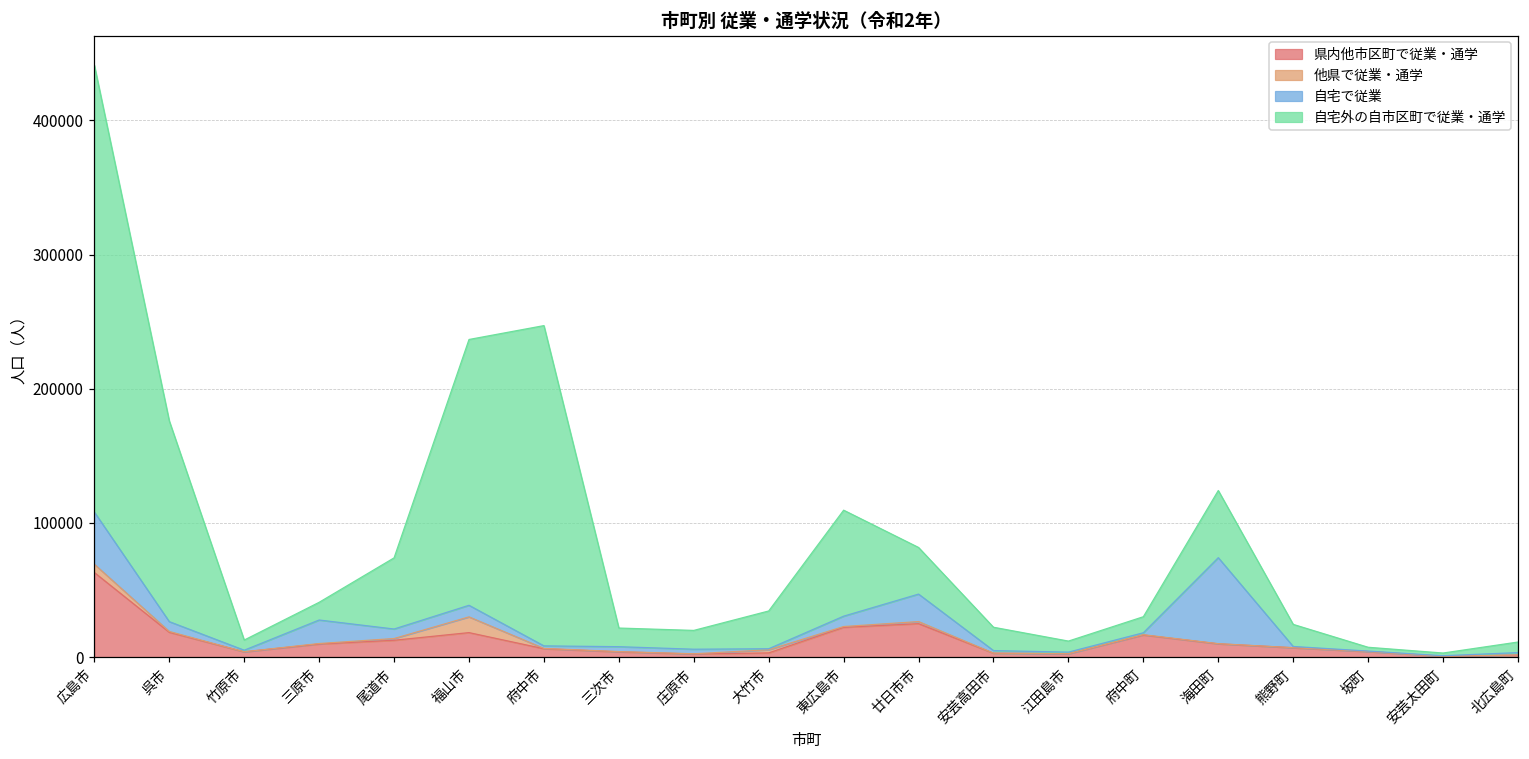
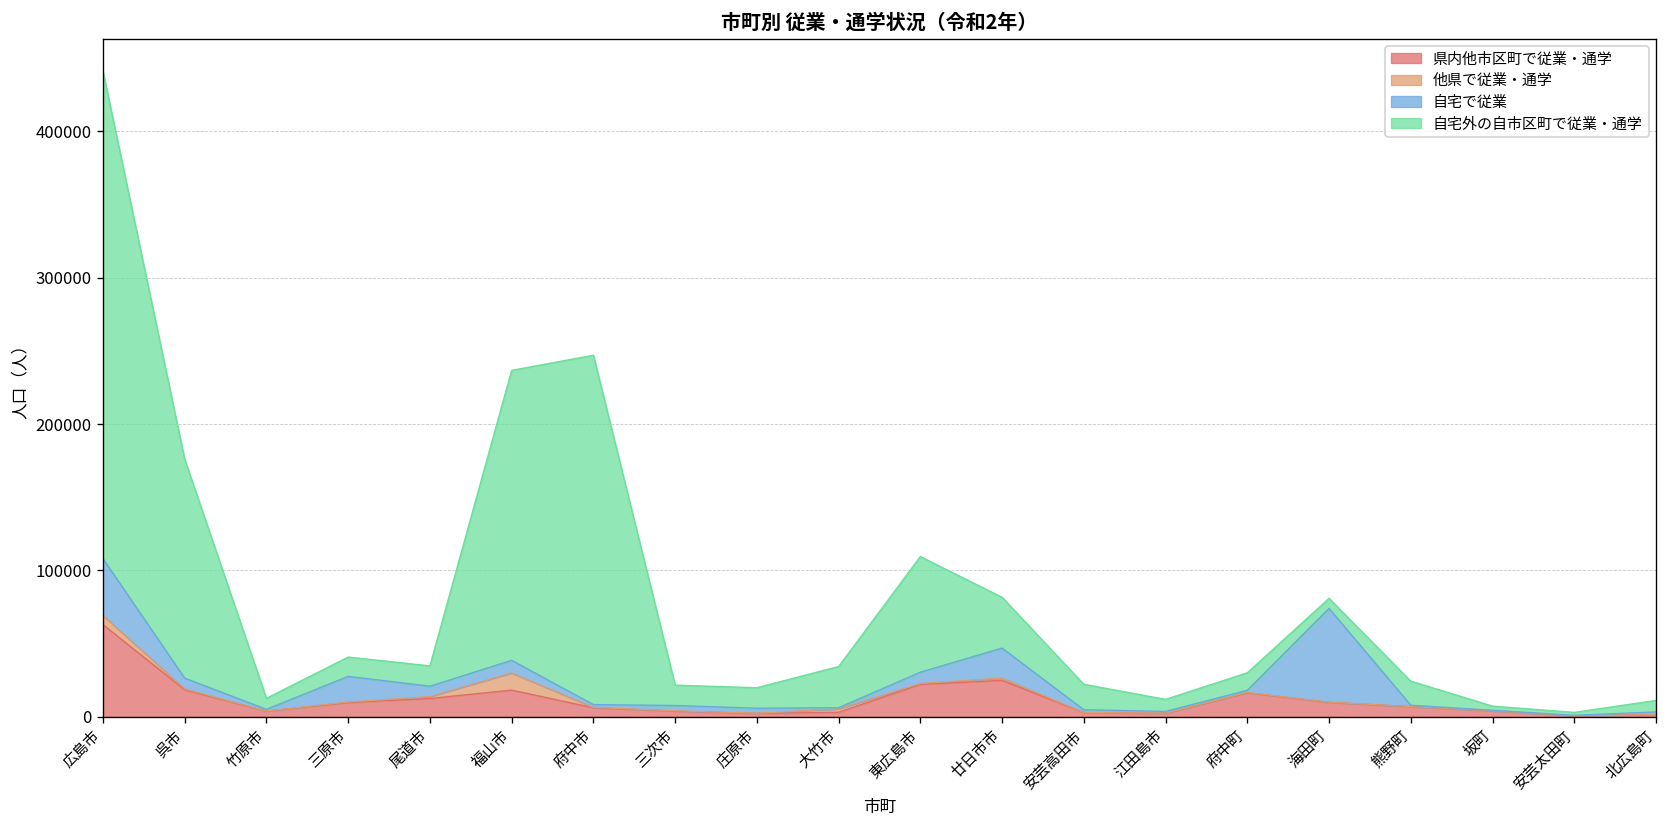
自宅外の自市区町で従業・通学, 尾道市: 53000 -> 14000
自宅外の自市区町で従業・通学, 海田町: 50000 -> 7000
